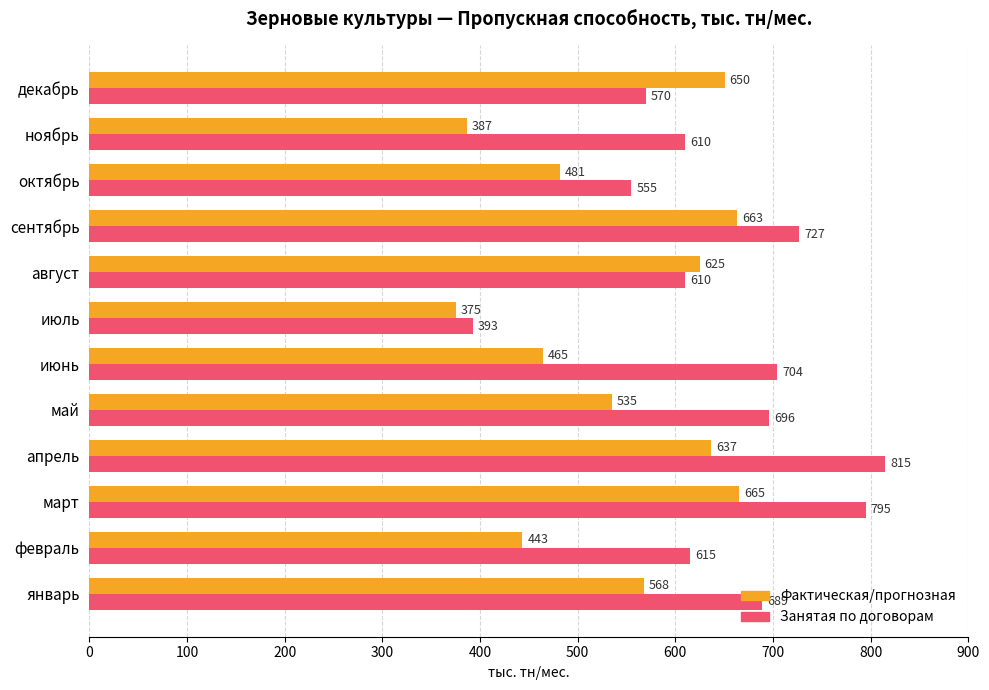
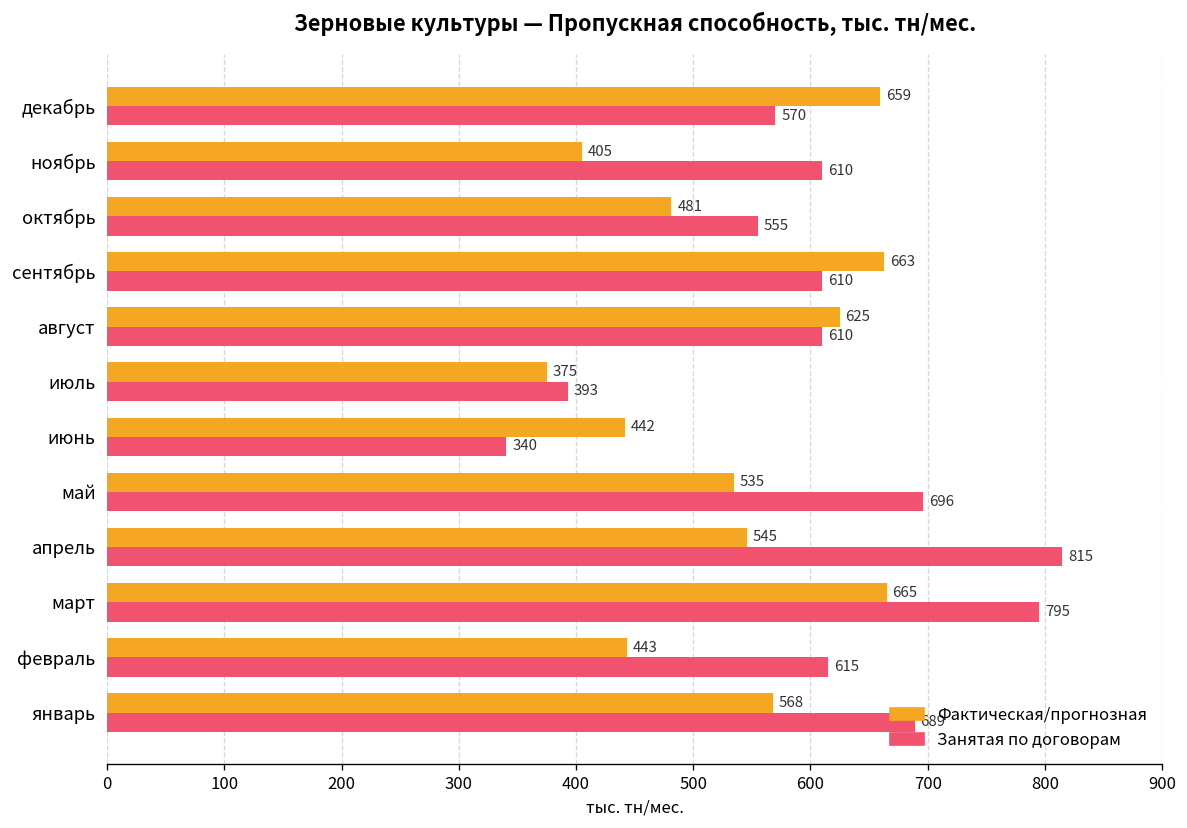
Фактическая/прогнозная, декабрь: 650 -> 659
Фактическая/прогнозная, ноябрь: 387 -> 405
Занятая по договорам, сентябрь: 727 -> 610
Фактическая/прогнозная, июнь: 465 -> 442
Занятая по договорам, июнь: 704 -> 340
Фактическая/прогнозная, апрель: 637 -> 545
